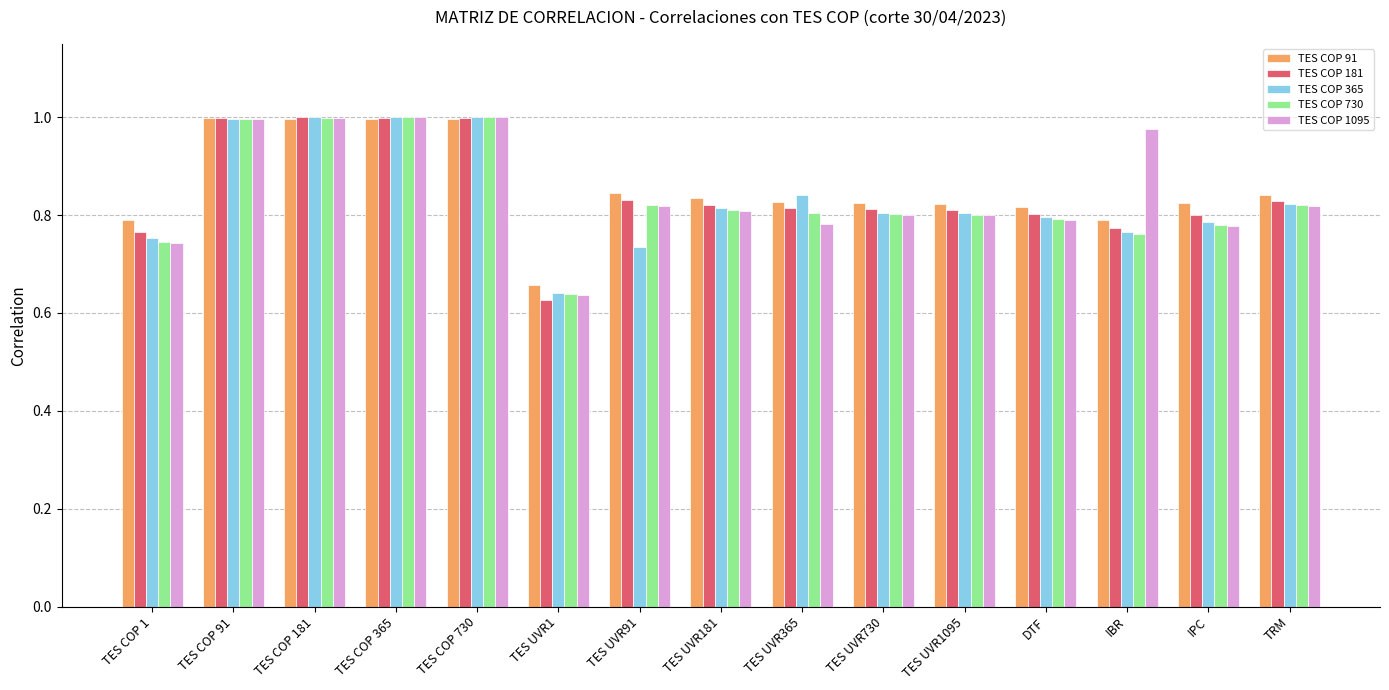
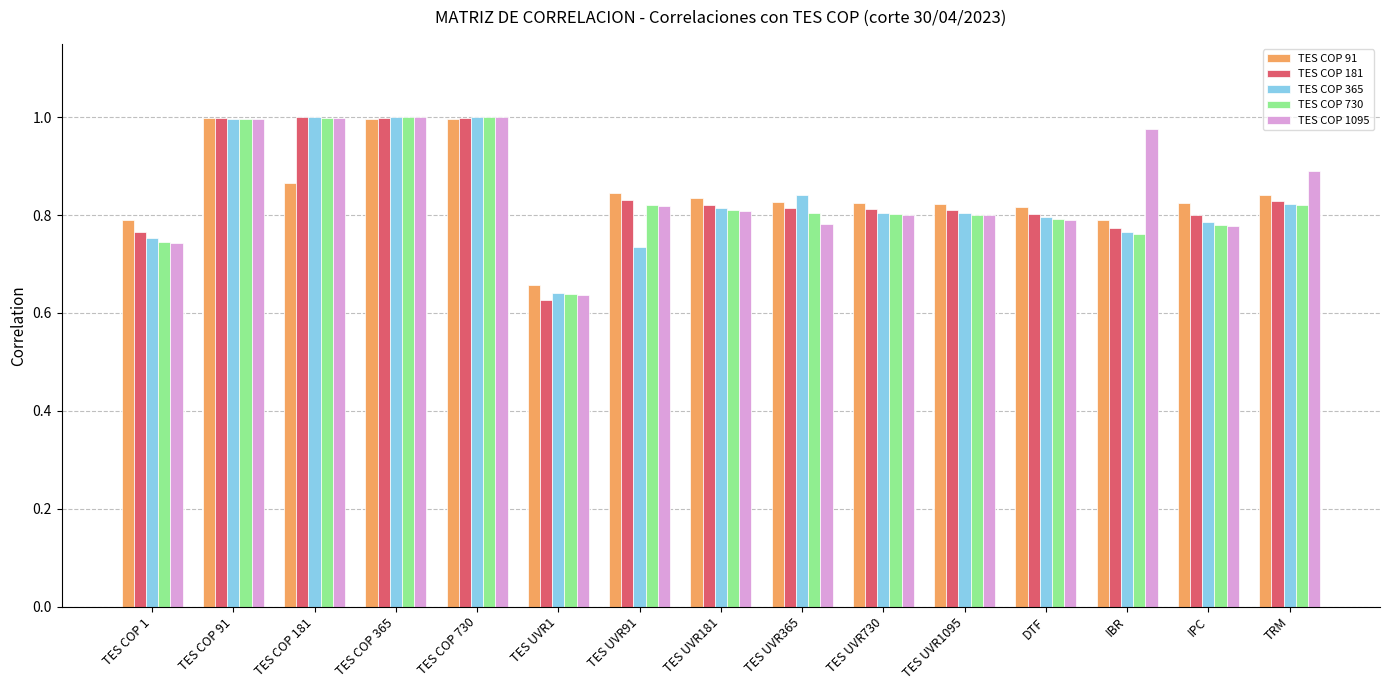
TES COP 91, TES COP 181: 1.00 -> 0.87
TES COP 1095, TRM: 0.82 -> 0.89
